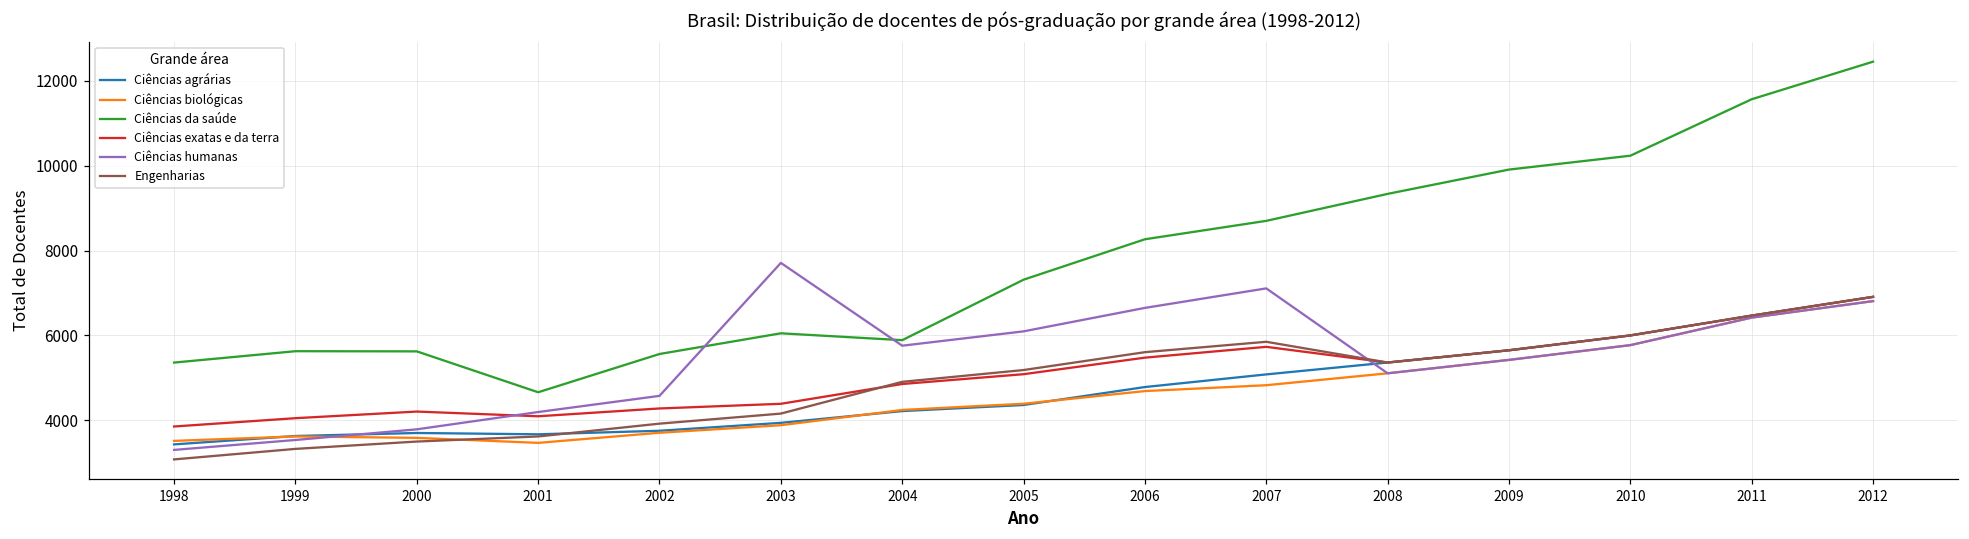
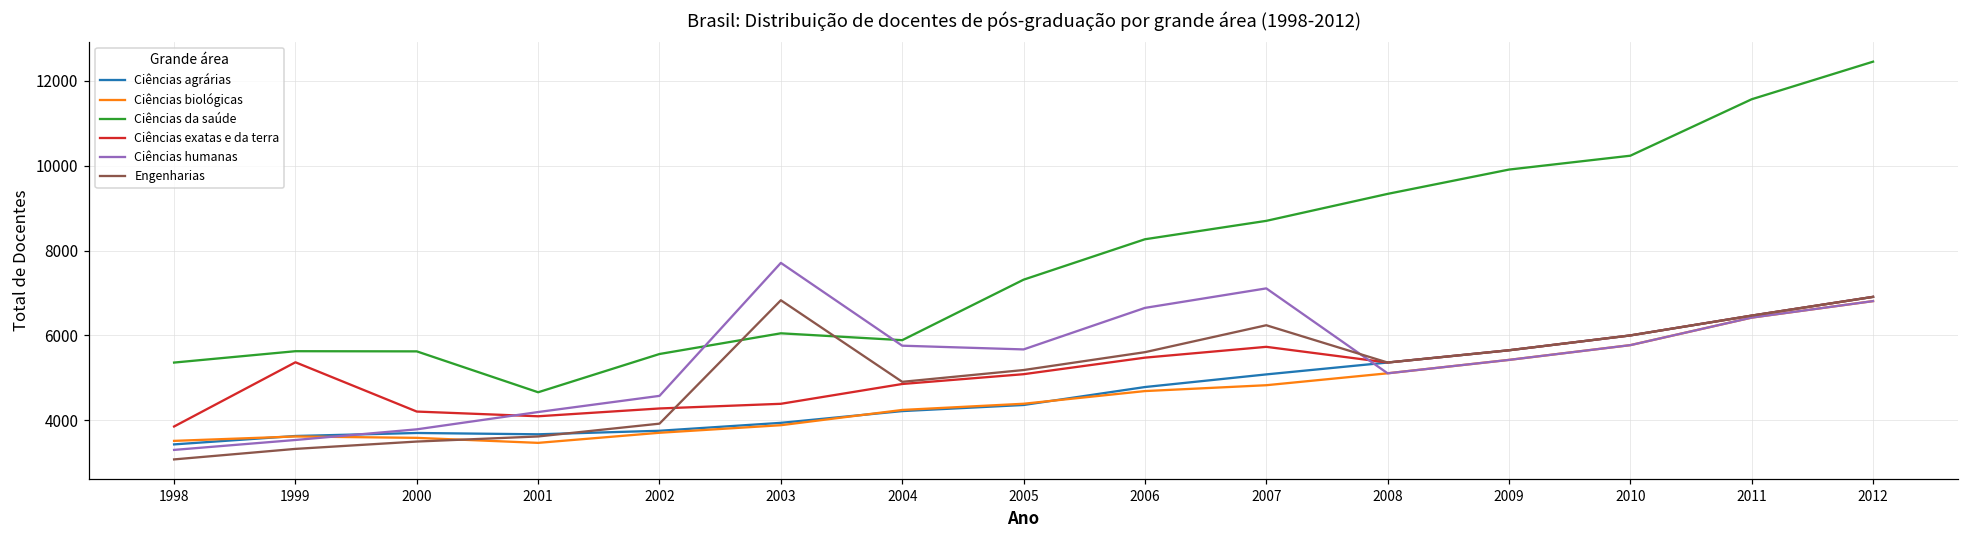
Ciências exatas e da terra, 1999: 4000 -> 5400
Engenharias, 2003: 4200 -> 6800
Ciências humanas, 2005: 6100 -> 5700
Engenharias, 2007: 5900 -> 6200
